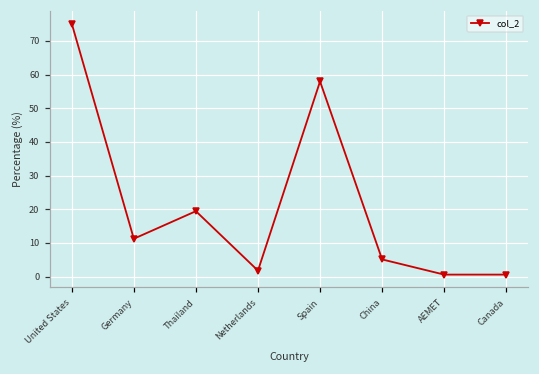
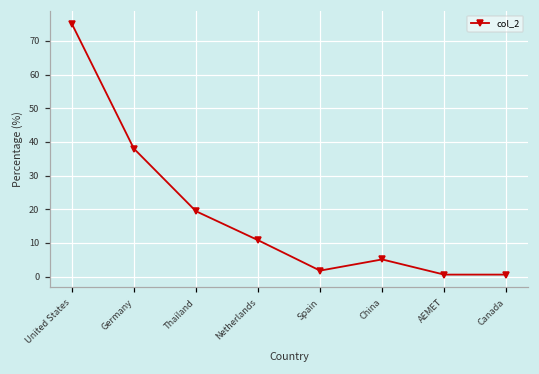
Germany: 11 -> 38
Netherlands: 2 -> 11
Spain: 58 -> 2
